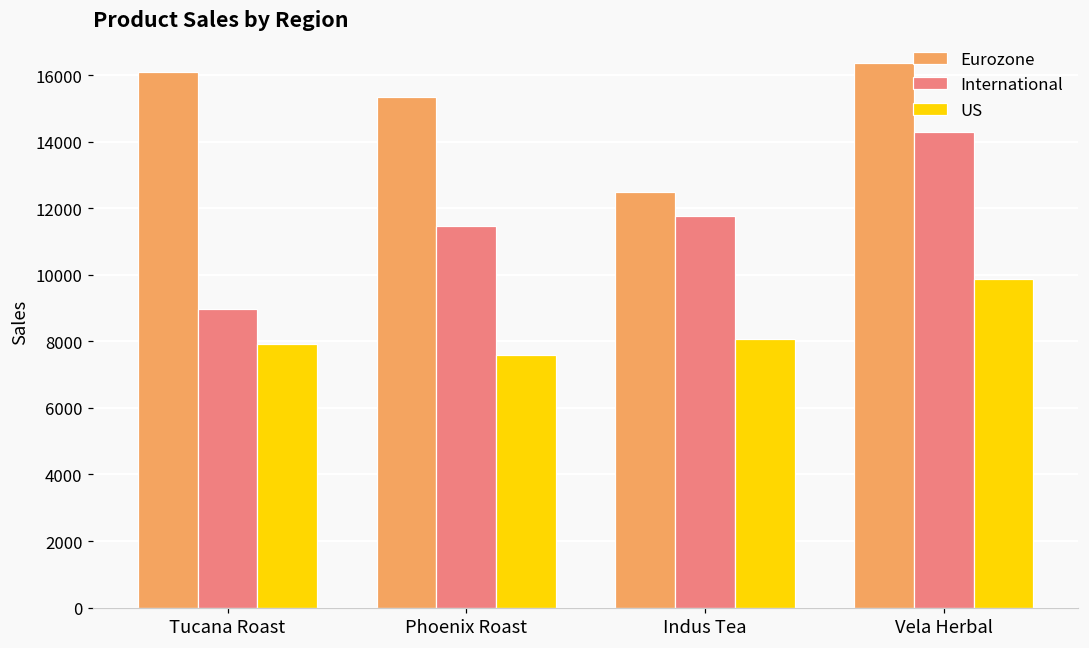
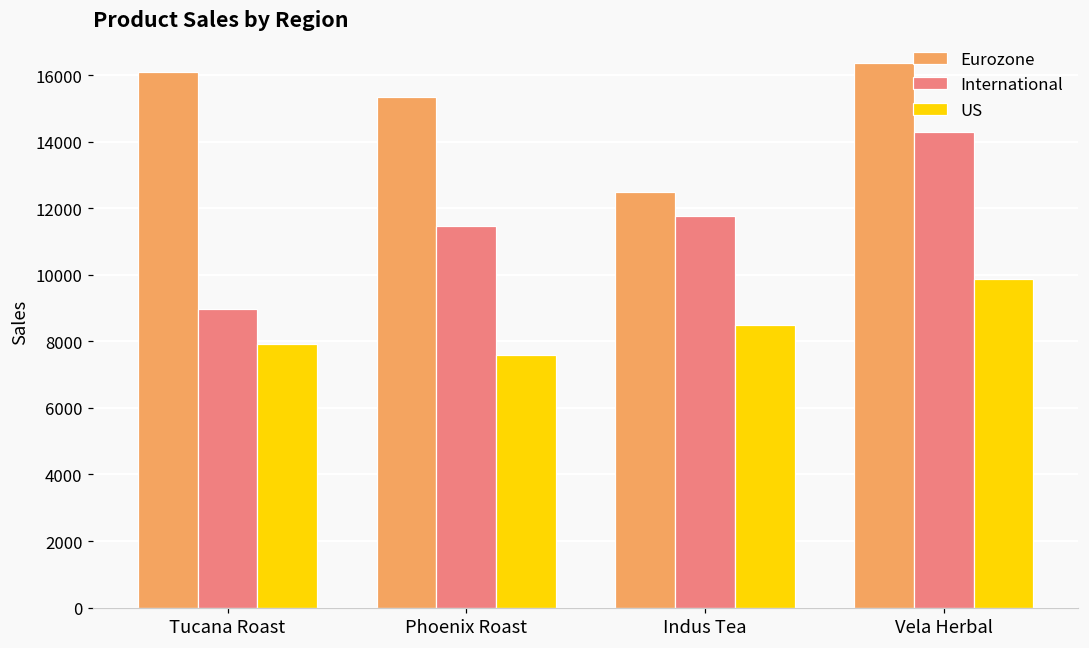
US, Indus Tea: 8100 -> 8500
